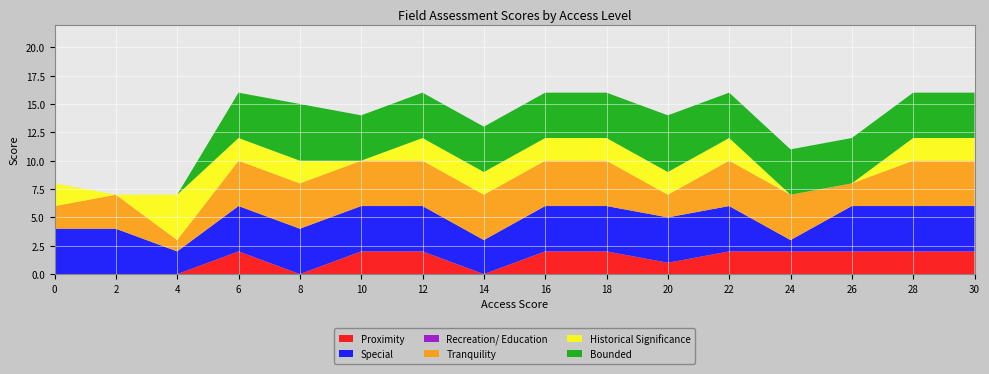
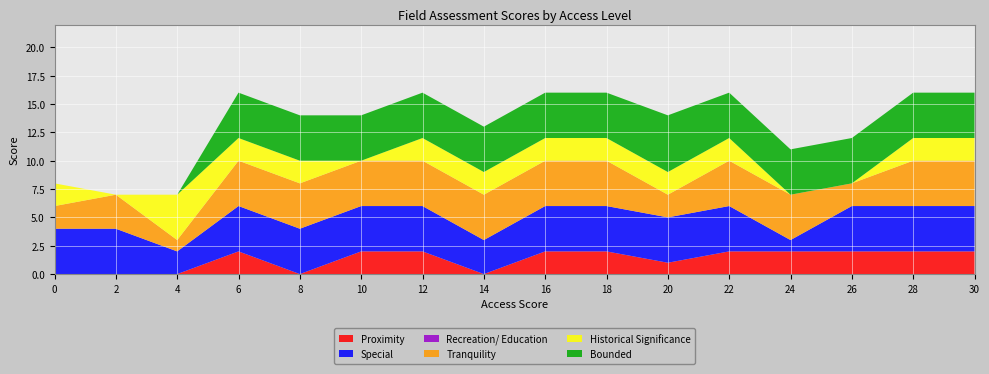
Bounded, 8: 5 -> 4
